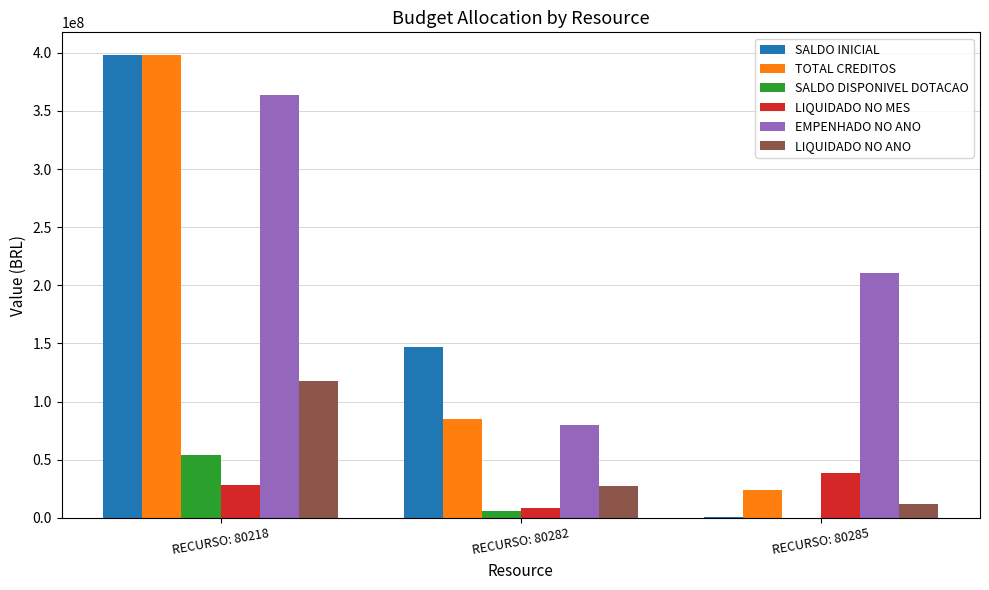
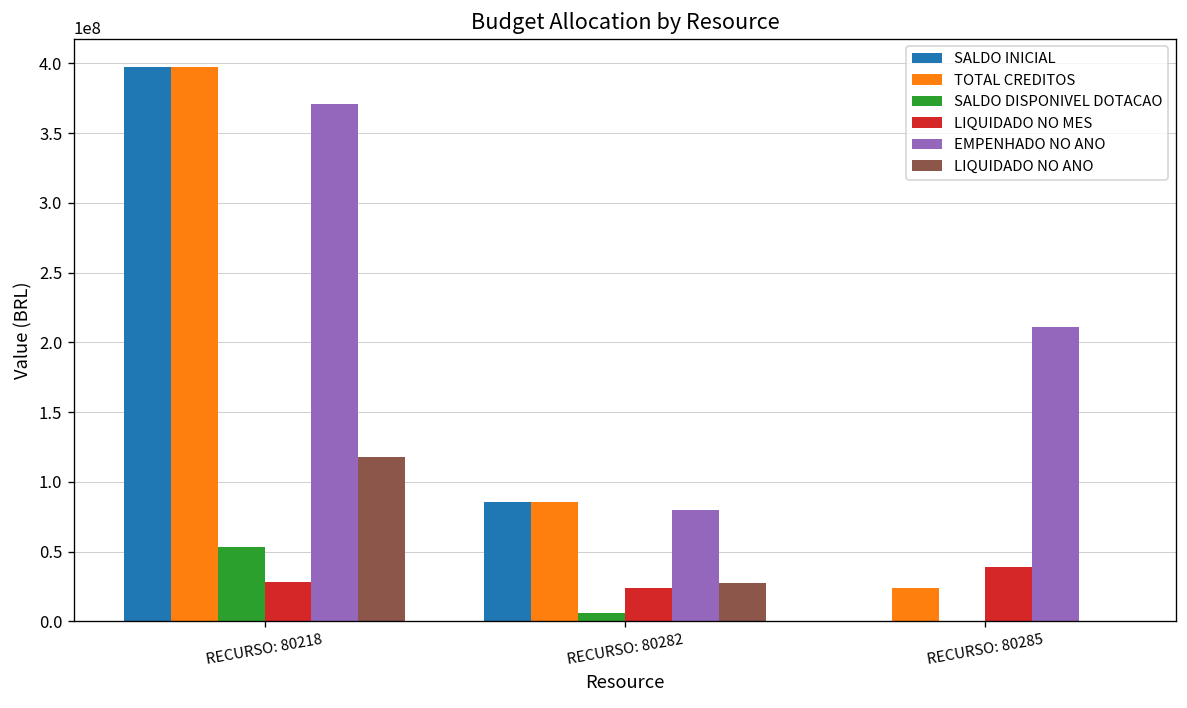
EMPENHADO NO ANO, RECURSO: 80218: 364000000 -> 371000000
SALDO INICIAL, RECURSO: 80282: 147000000 -> 85000000
LIQUIDADO NO MES, RECURSO: 80282: 8000000 -> 24000000
LIQUIDADO NO ANO, RECURSO: 80285: 12000000 -> 0
